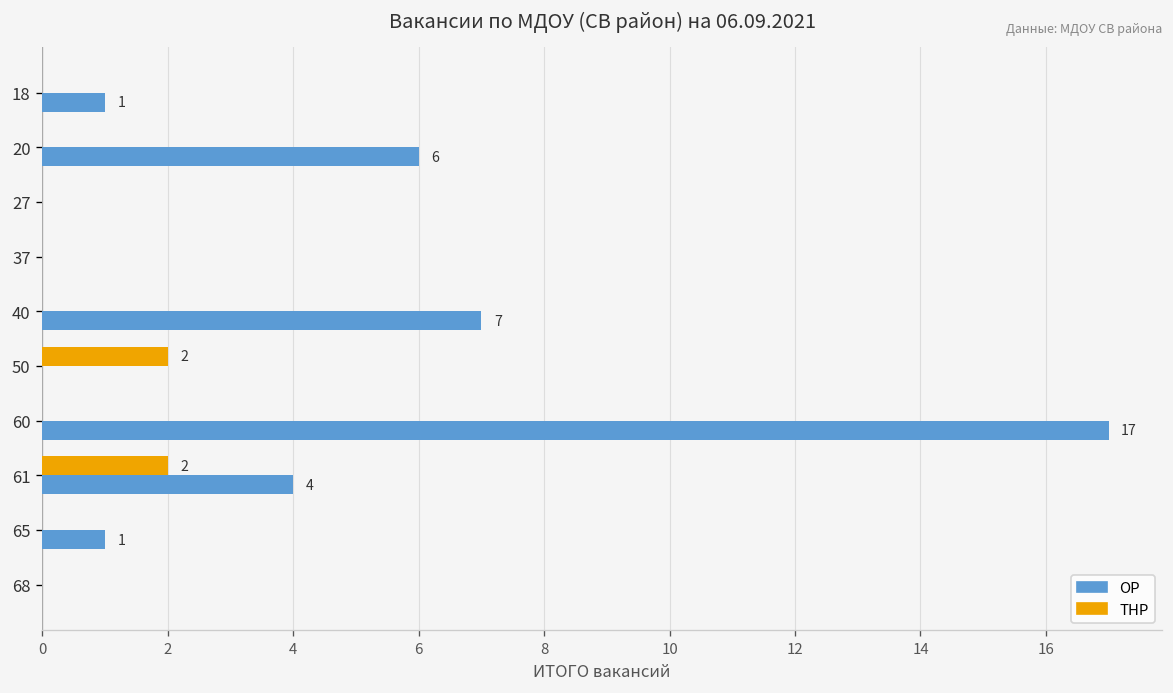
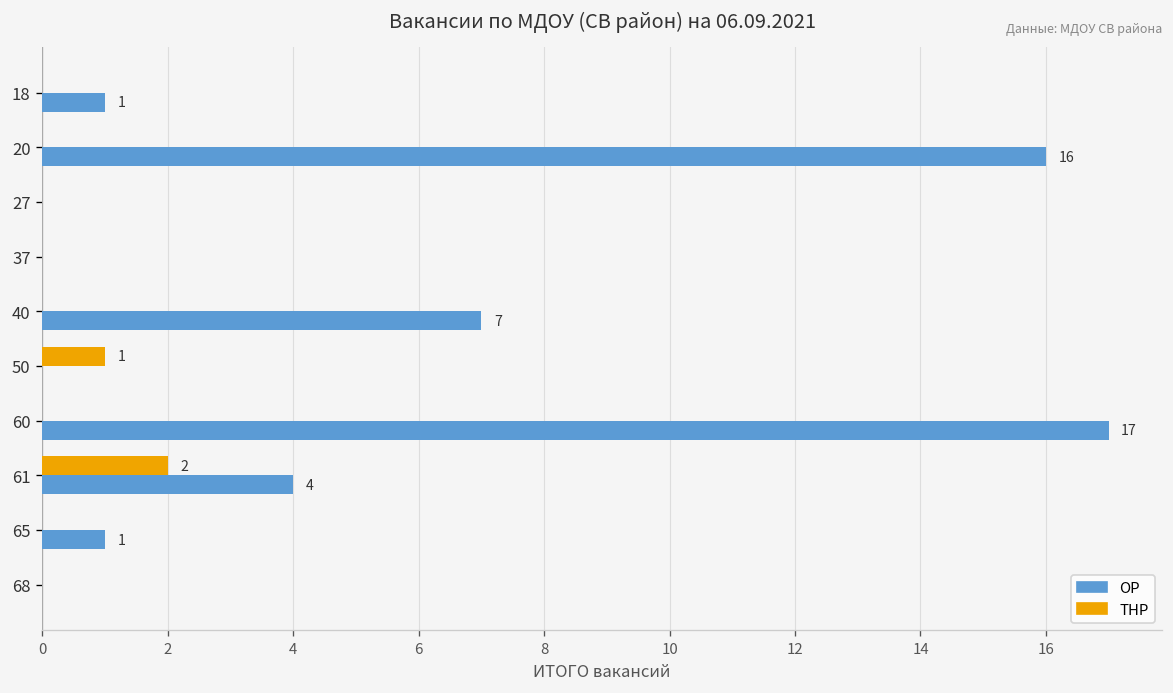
ОР, 20: 6 -> 16
ТНР, 50: 2 -> 1
